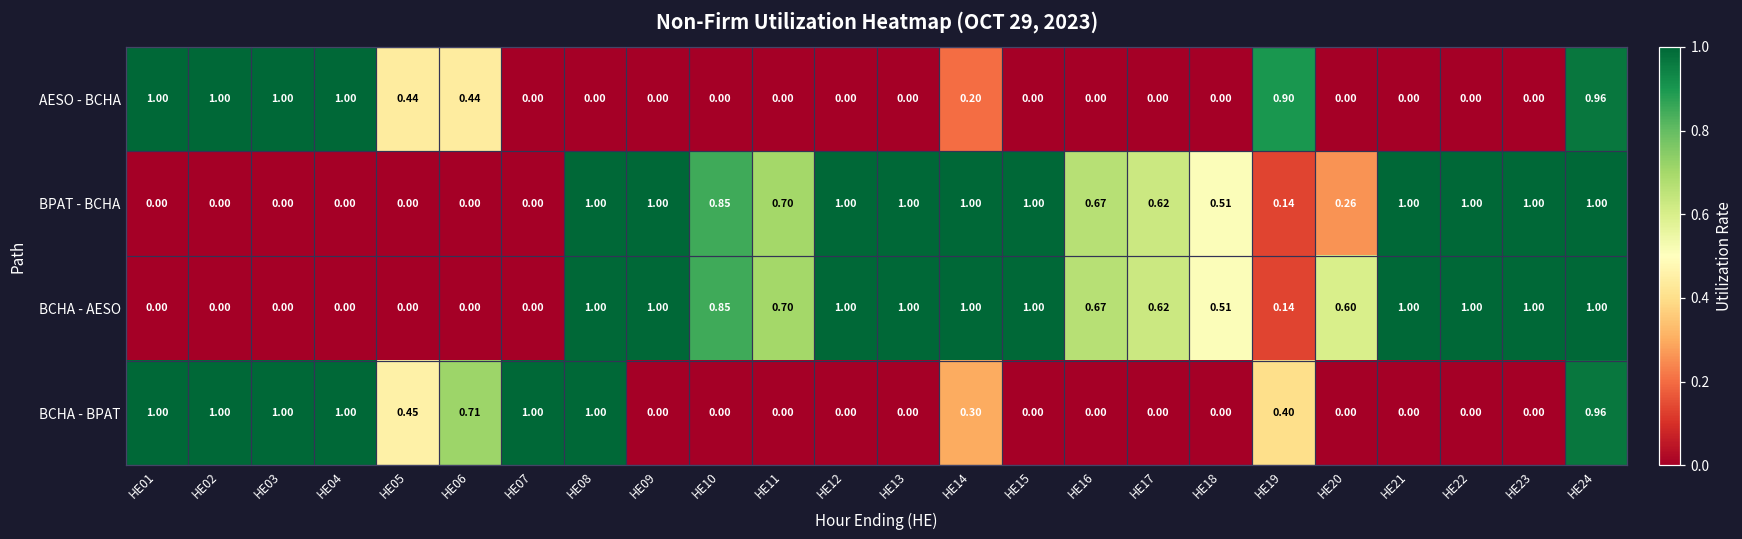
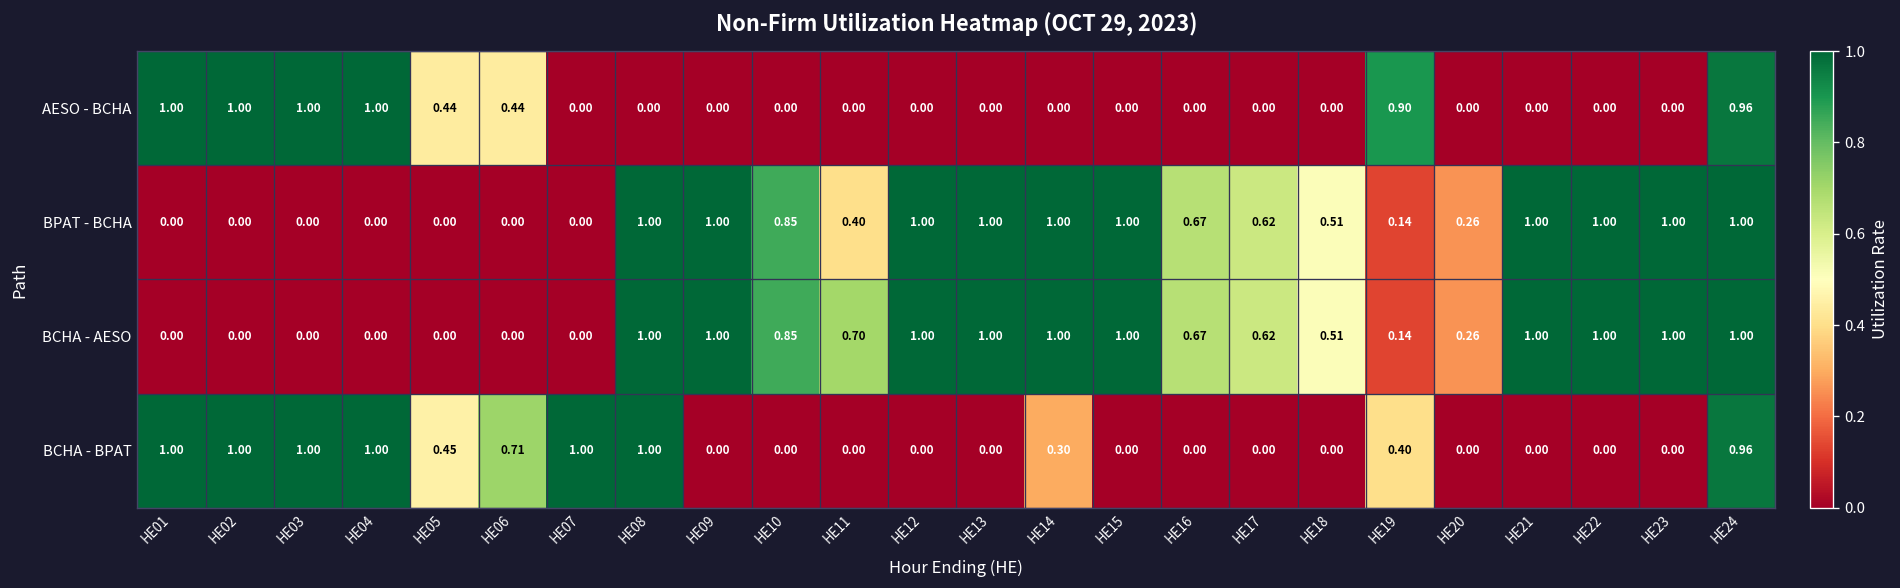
AESO - BCHA, HE14: 0.20 -> 0.00
BPAT - BCHA, HE11: 0.70 -> 0.40
BCHA - AESO, HE20: 0.60 -> 0.26
